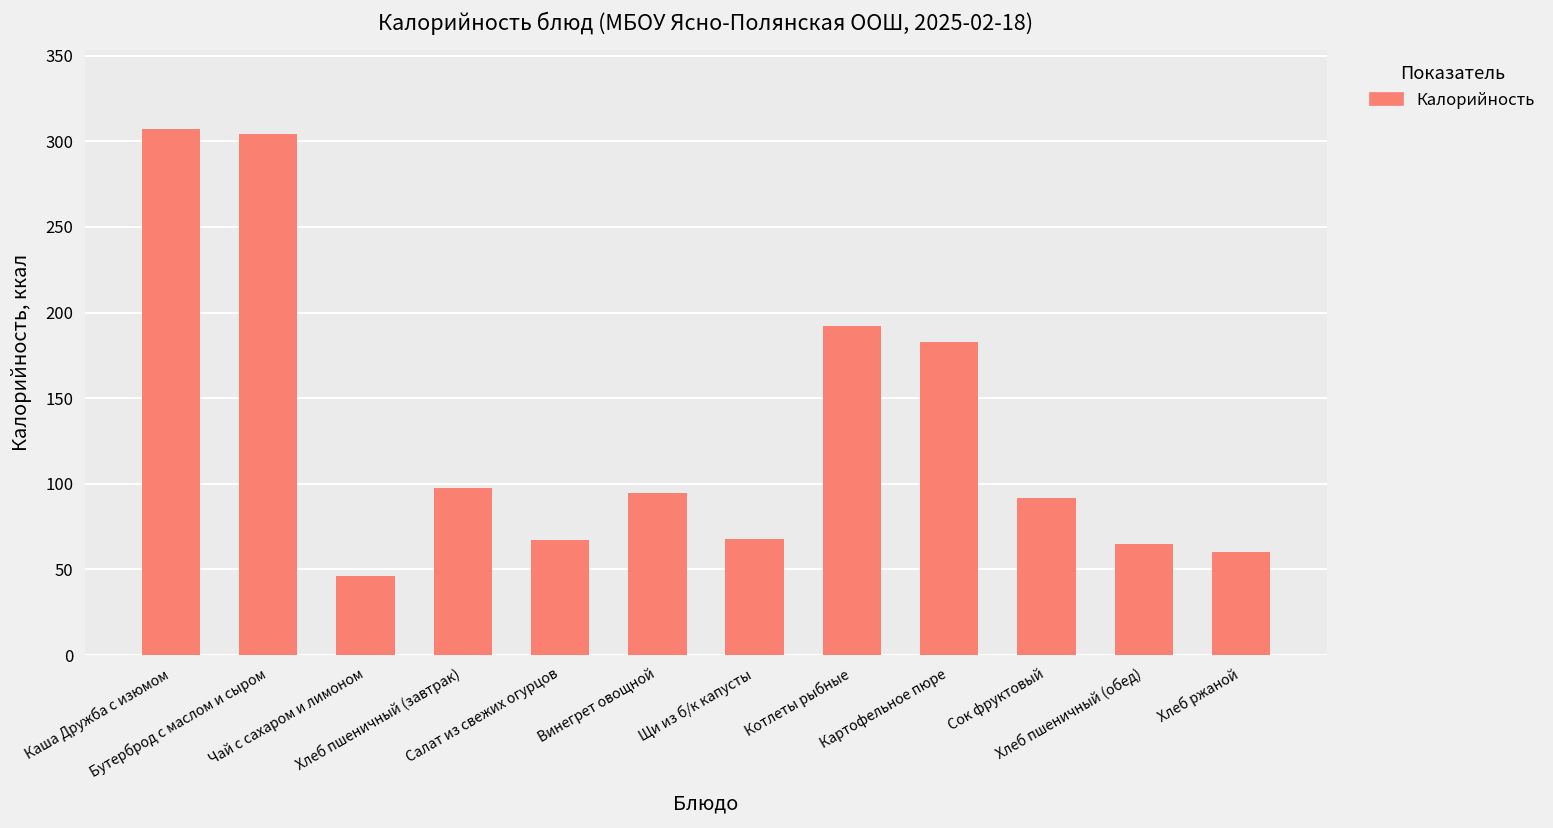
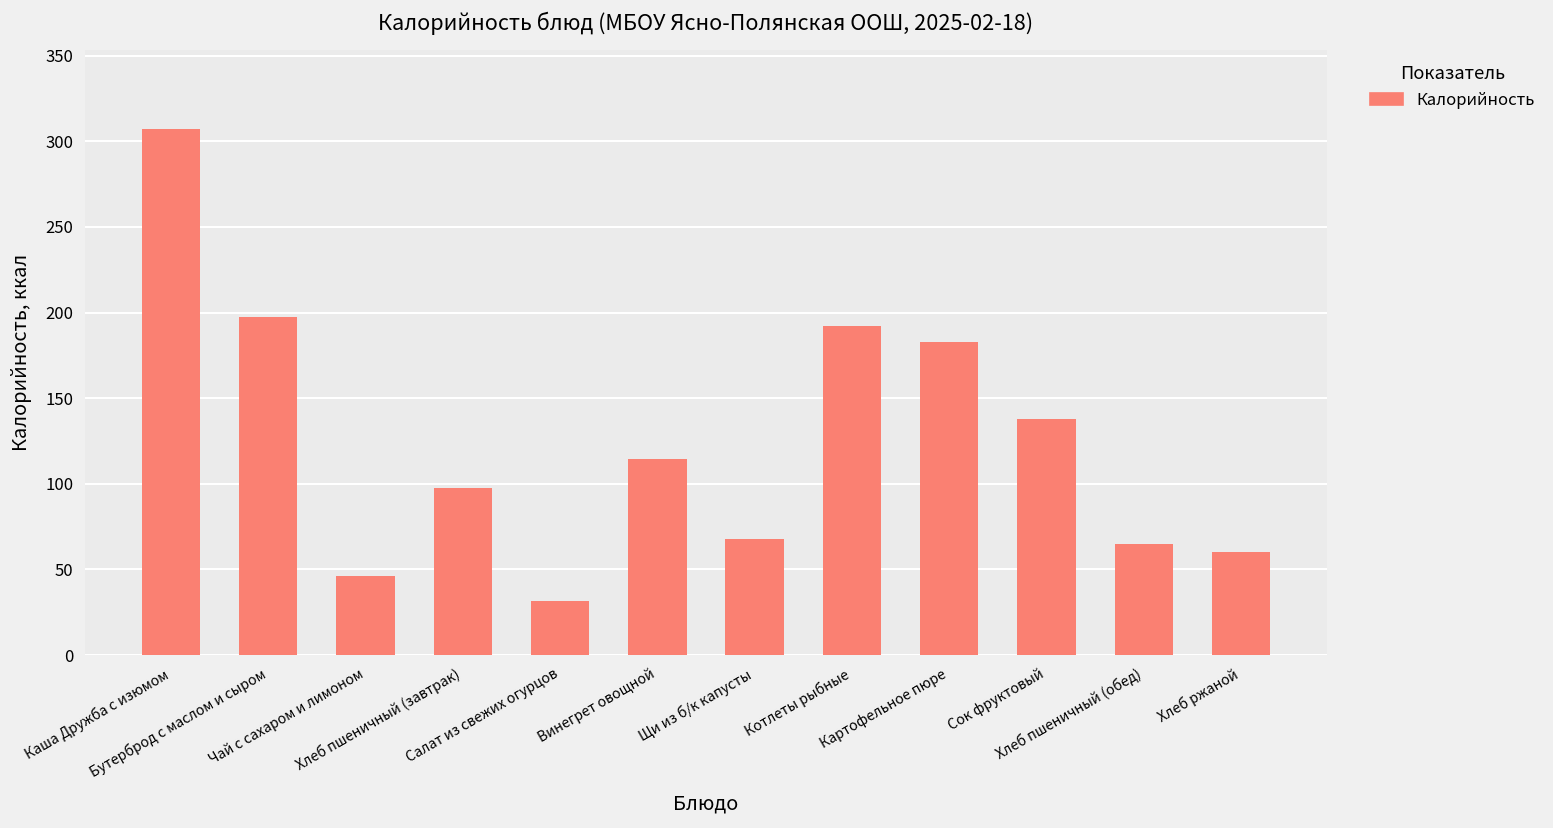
Бутерброд с маслом и сыром: 304 -> 197
Салат из свежих огурцов: 67 -> 32
Винегрет овощной: 95 -> 114
Сок фруктовый: 92 -> 138
